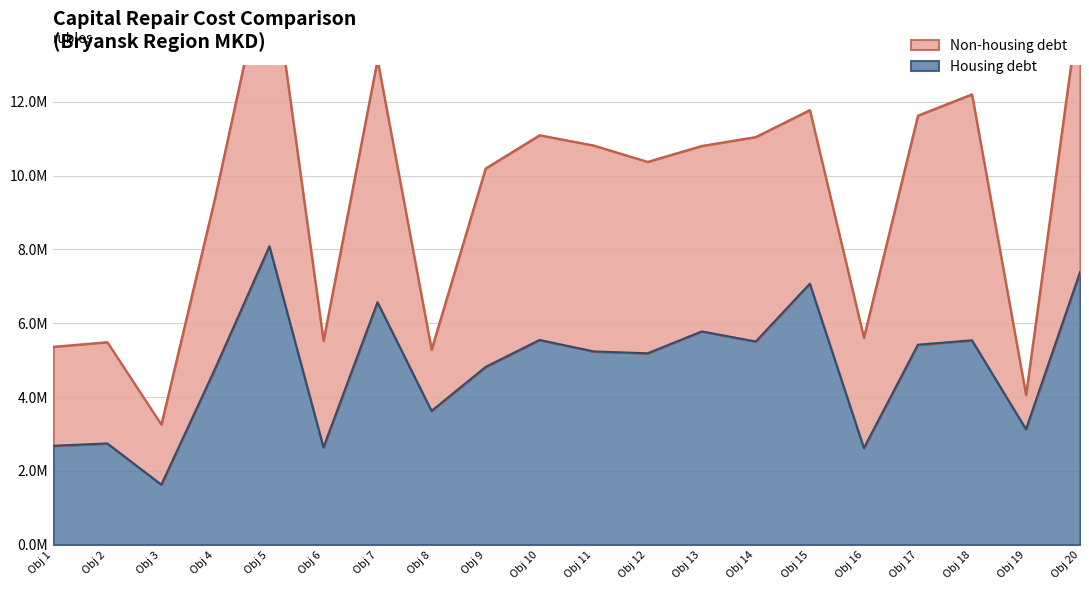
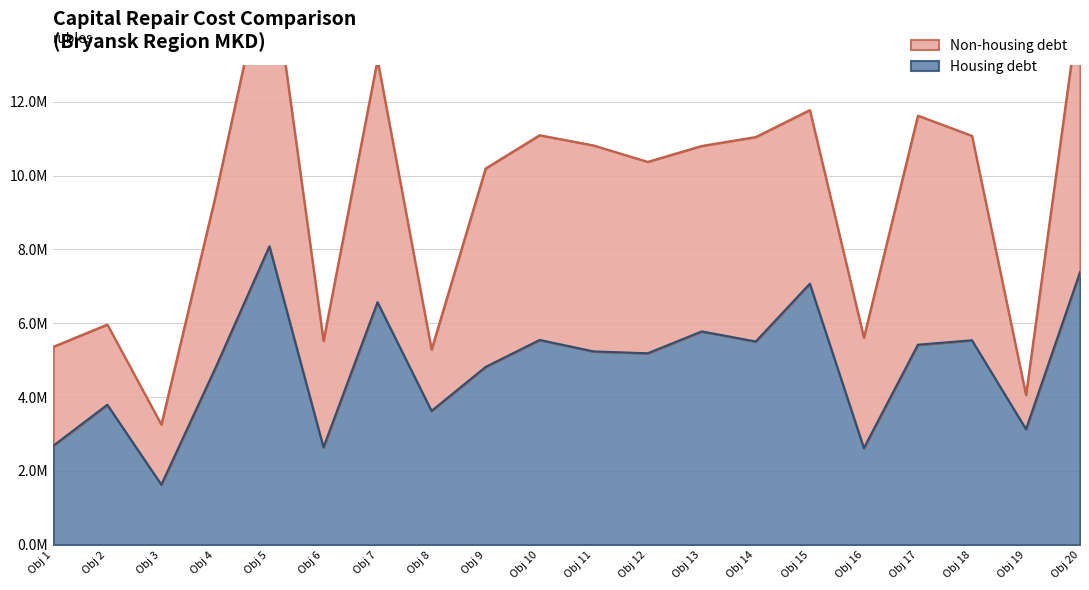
Housing debt, Obj 2: 2700000 -> 3800000
Non-housing debt, Obj 2: 2700000 -> 2200000
Non-housing debt, Obj 18: 6700000 -> 5500000
